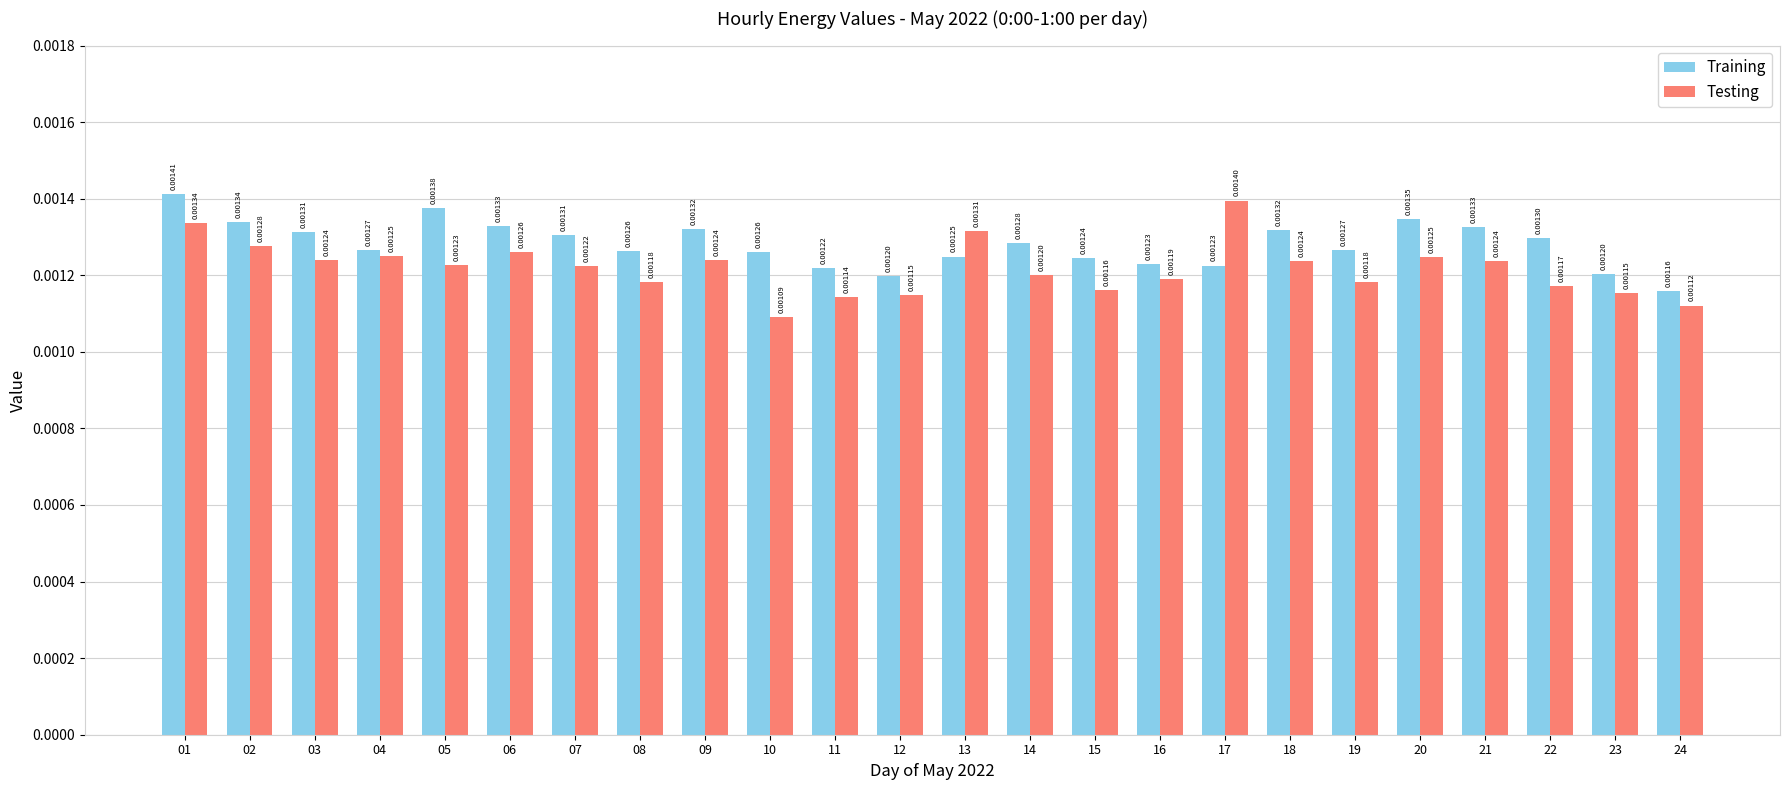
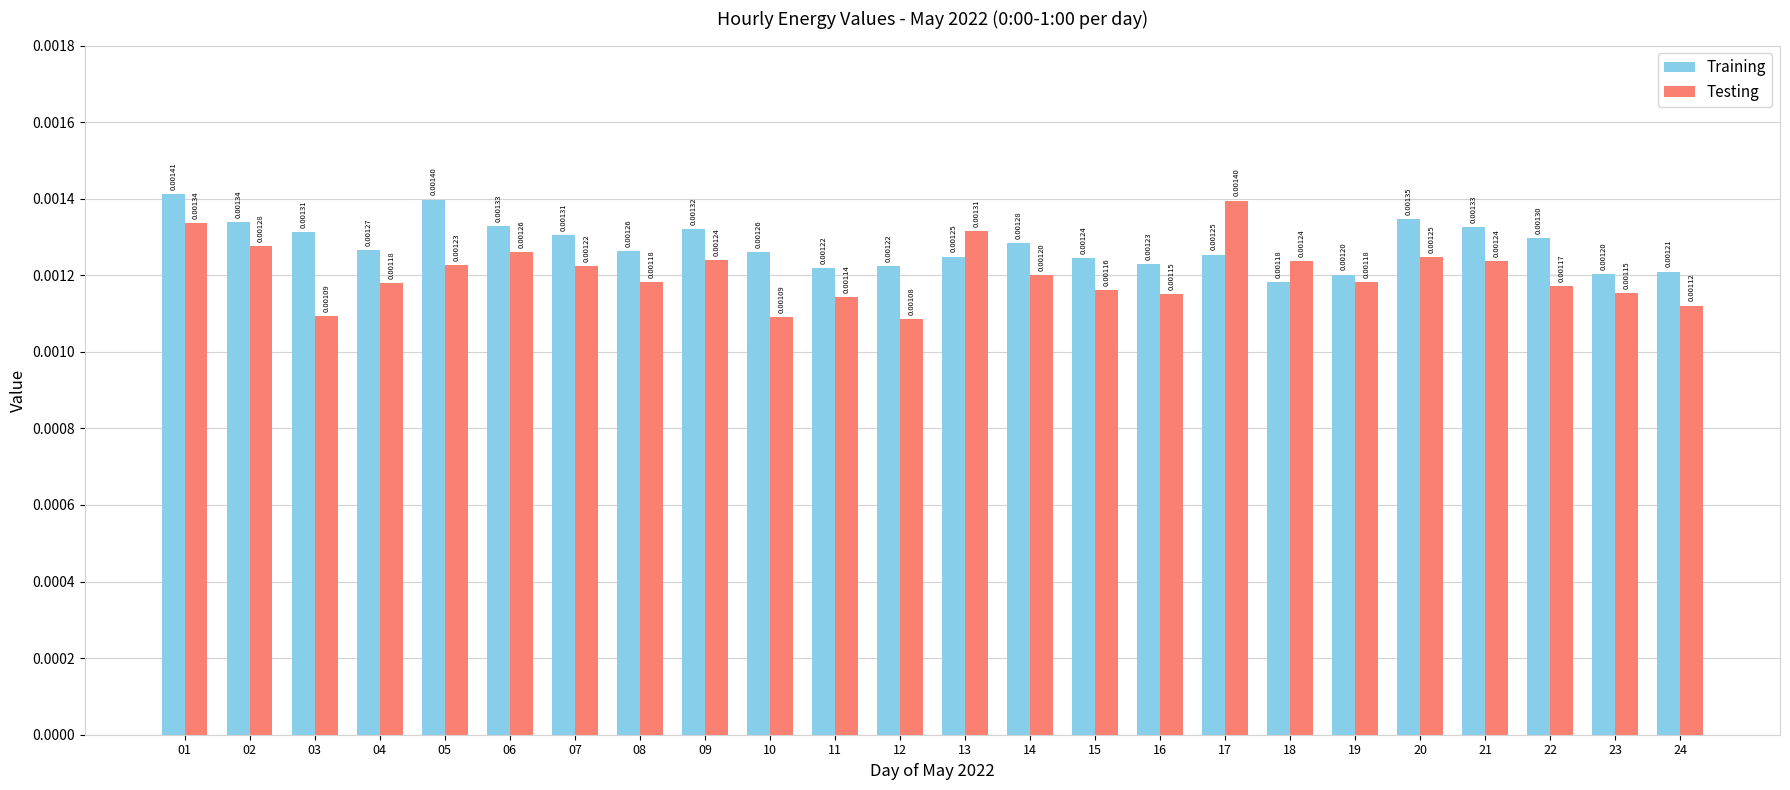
Testing, 03: 0.00124 -> 0.00109
Testing, 04: 0.00125 -> 0.00118
Training, 05: 0.00138 -> 0.00140
Training, 12: 0.00120 -> 0.00122
Testing, 12: 0.00115 -> 0.00108
Testing, 16: 0.00119 -> 0.00115
Training, 17: 0.00123 -> 0.00125
Training, 18: 0.00132 -> 0.00118
Training, 19: 0.00127 -> 0.00120
Training, 24: 0.00116 -> 0.00121
